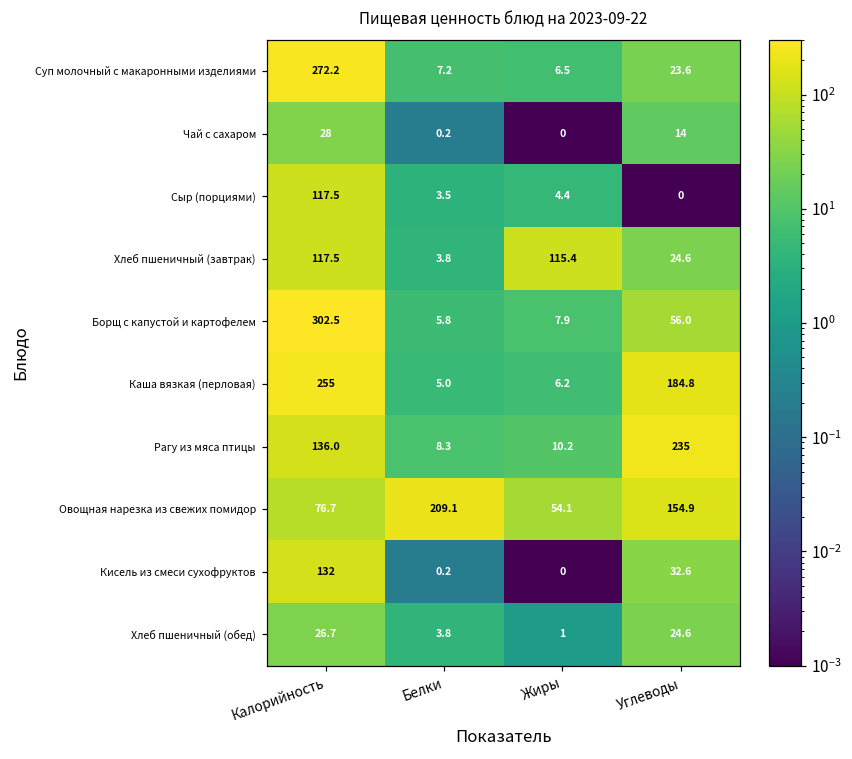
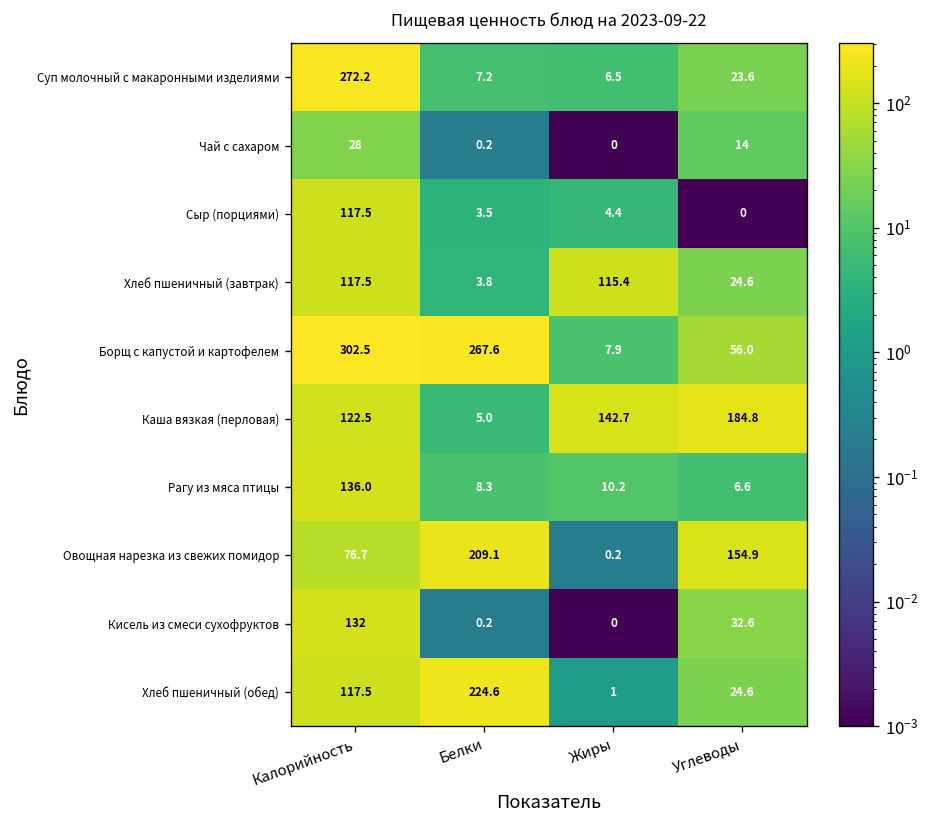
Борщ с капустой и картофелем, Белки: 5.8 -> 267.6
Каша вязкая (перловая), Калорийность: 255 -> 122.5
Каша вязкая (перловая), Жиры: 6.2 -> 142.7
Рагу из мяса птицы, Углеводы: 235 -> 6.6
Овощная нарезка из свежих помидор, Жиры: 54.1 -> 0.2
Хлеб пшеничный (обед), Калорийность: 26.7 -> 117.5
Хлеб пшеничный (обед), Белки: 3.8 -> 224.6
